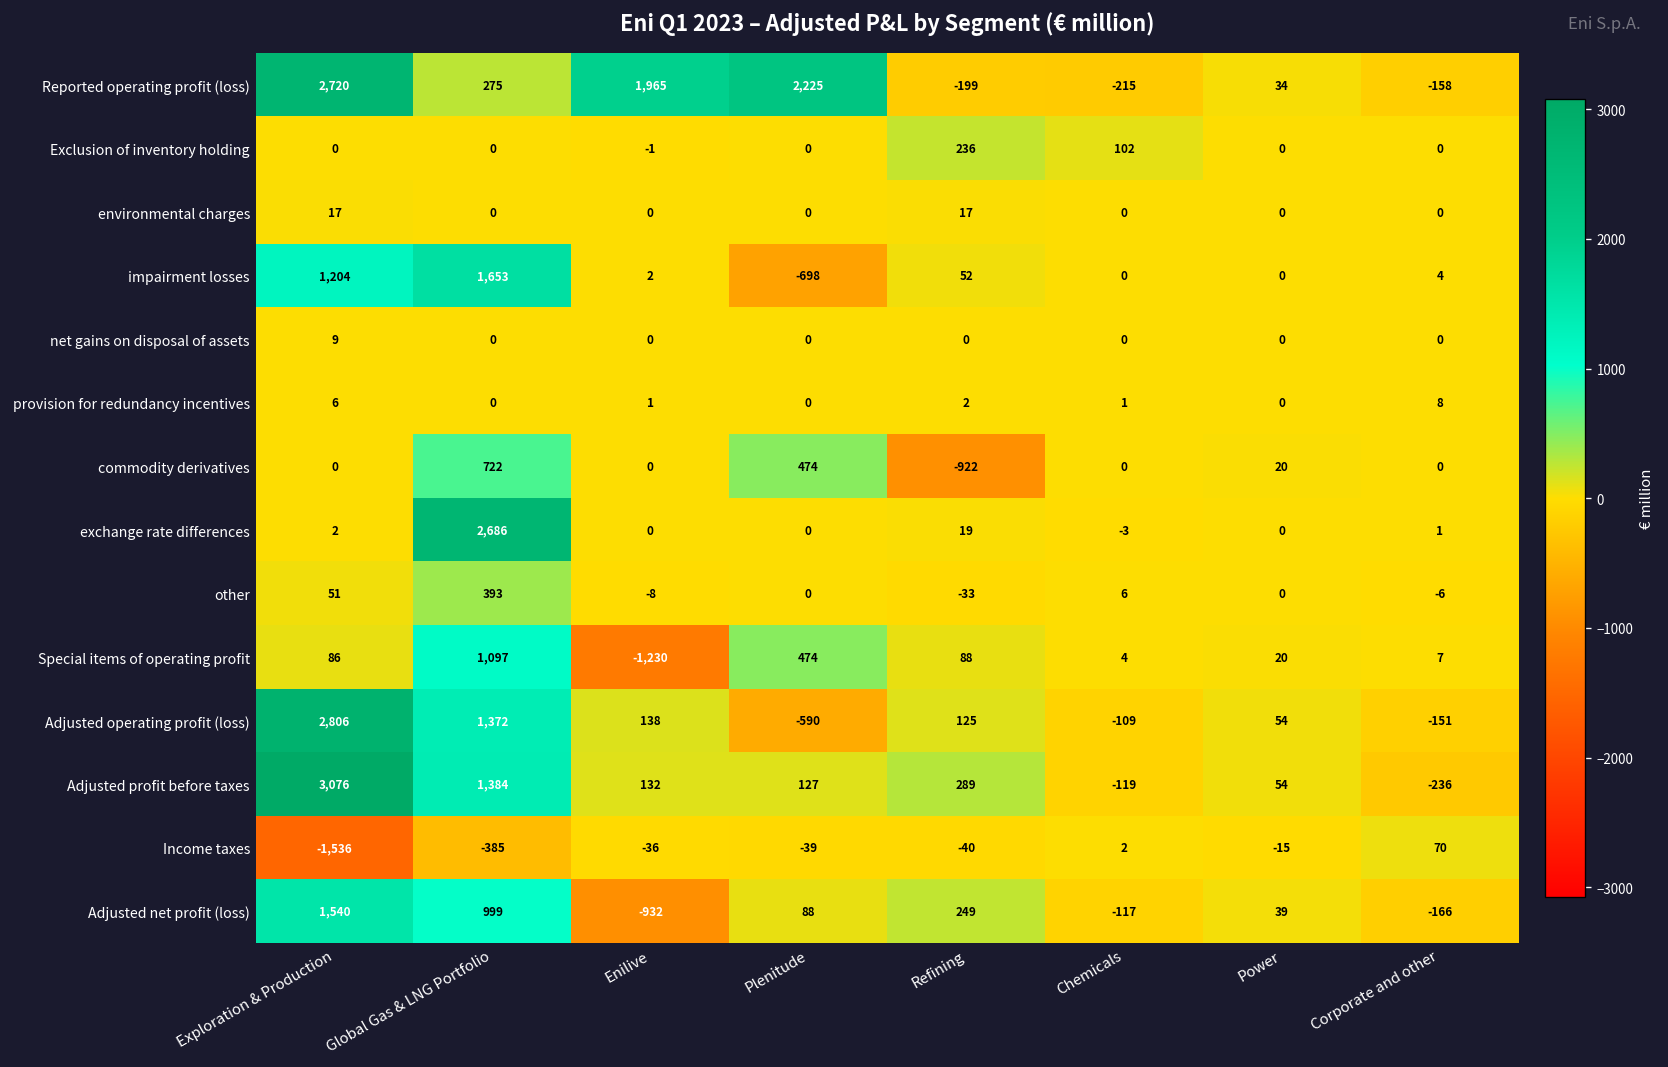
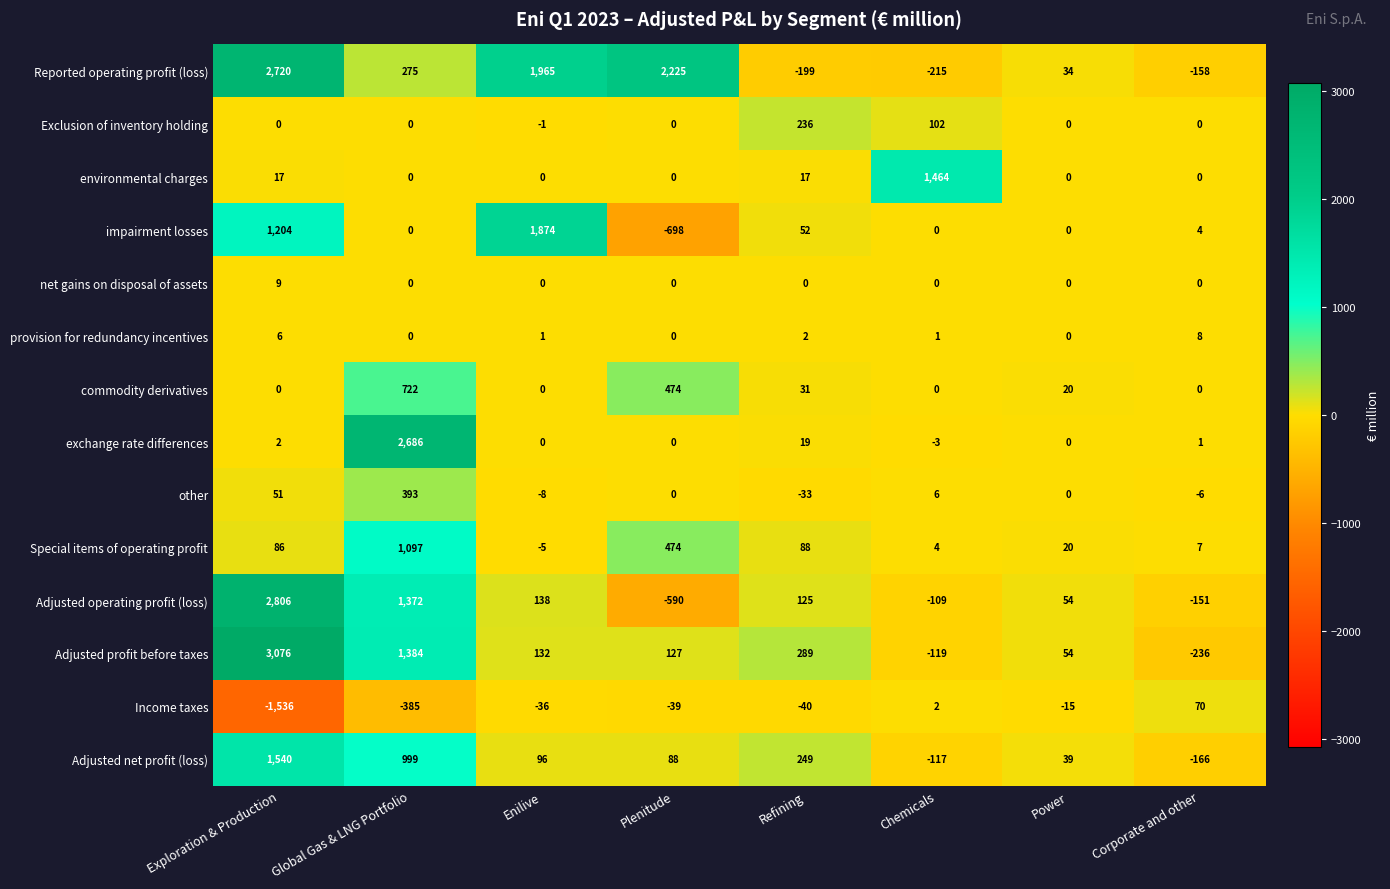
environmental charges, Chemicals: 0 -> 1,464
impairment losses, Global Gas & LNG Portfolio: 1,653 -> 0
impairment losses, Enilive: 2 -> 1,874
commodity derivatives, Refining: -922 -> 31
Special items of operating profit, Enilive: -1,230 -> -5
Adjusted net profit (loss), Enilive: -932 -> 96
